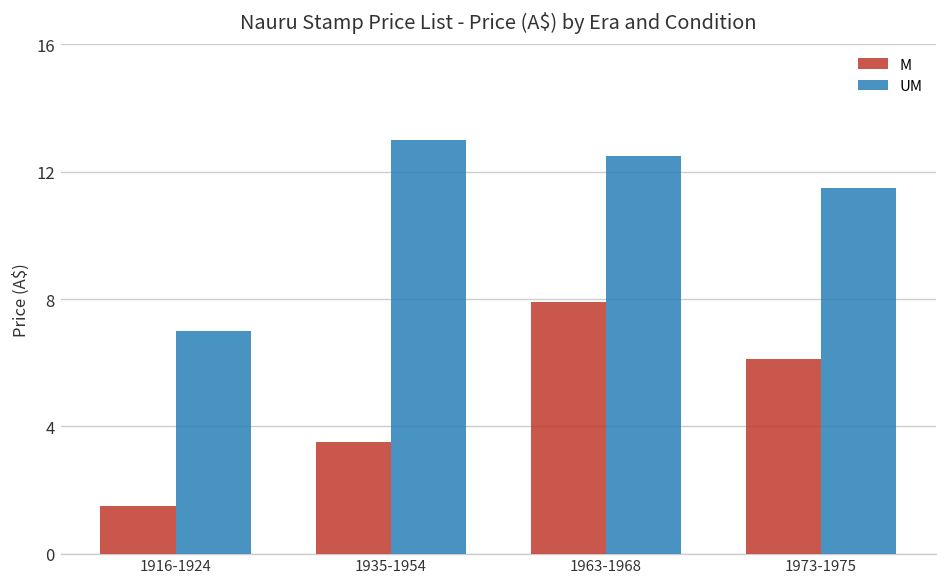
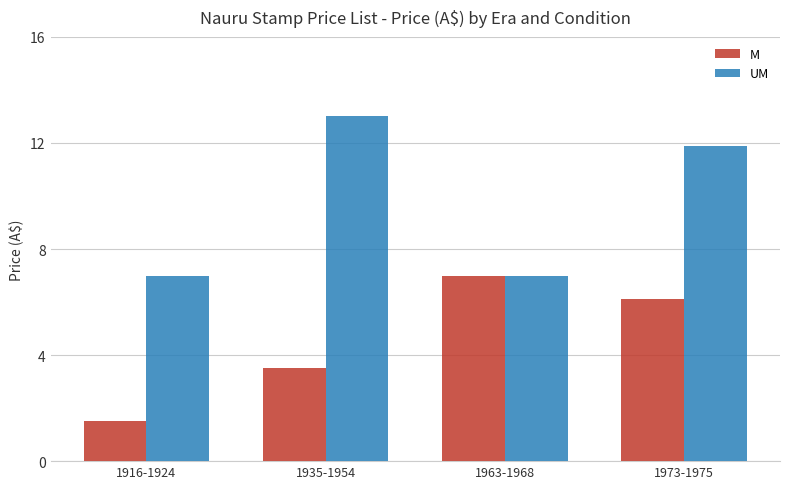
M, 1963-1968: 7.9 -> 7.0
UM, 1963-1968: 12.5 -> 7.0
UM, 1973-1975: 11.5 -> 11.9
